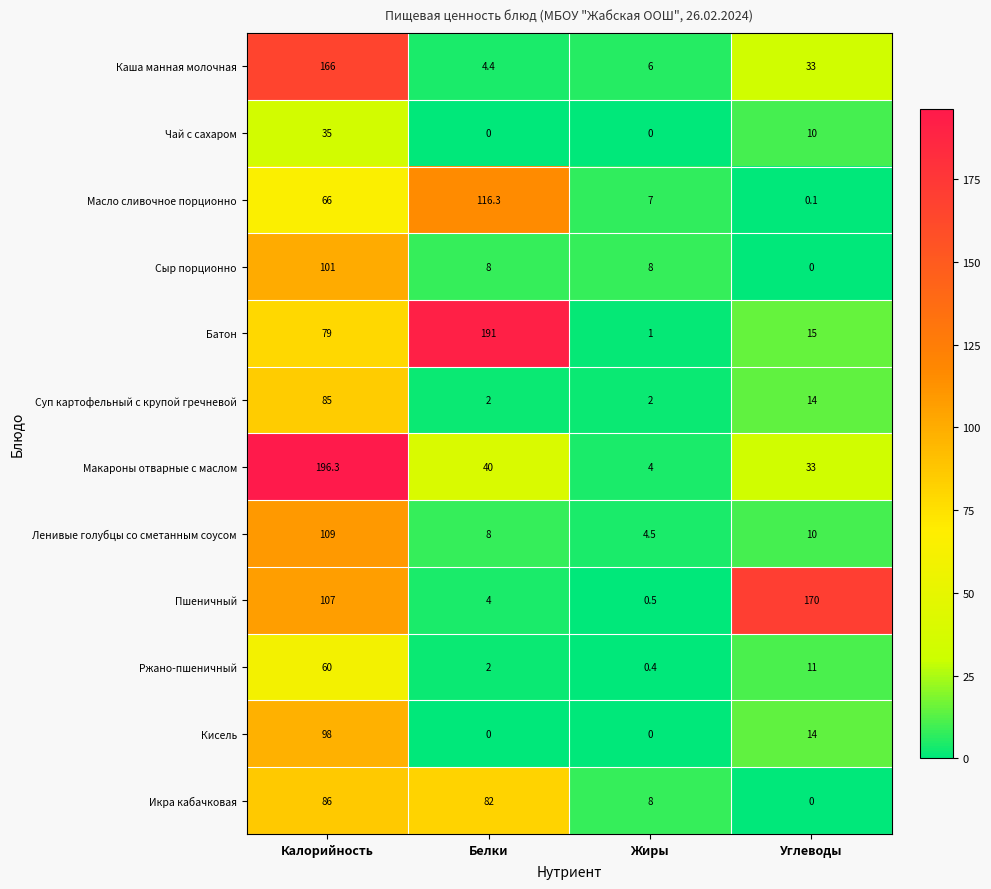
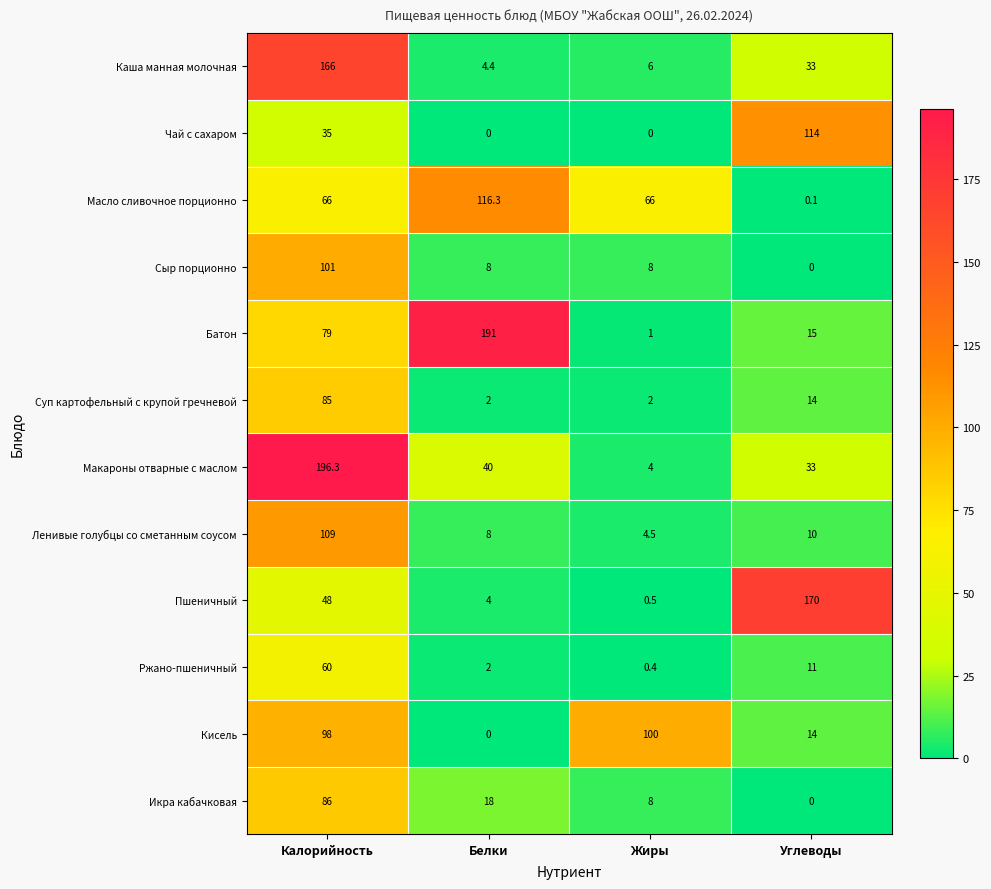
Чай с сахаром, Углеводы: 10 -> 114
Масло сливочное порционно, Жиры: 7 -> 66
Пшеничный, Калорийность: 107 -> 48
Кисель, Жиры: 0 -> 100
Икра кабачковая, Белки: 82 -> 18
